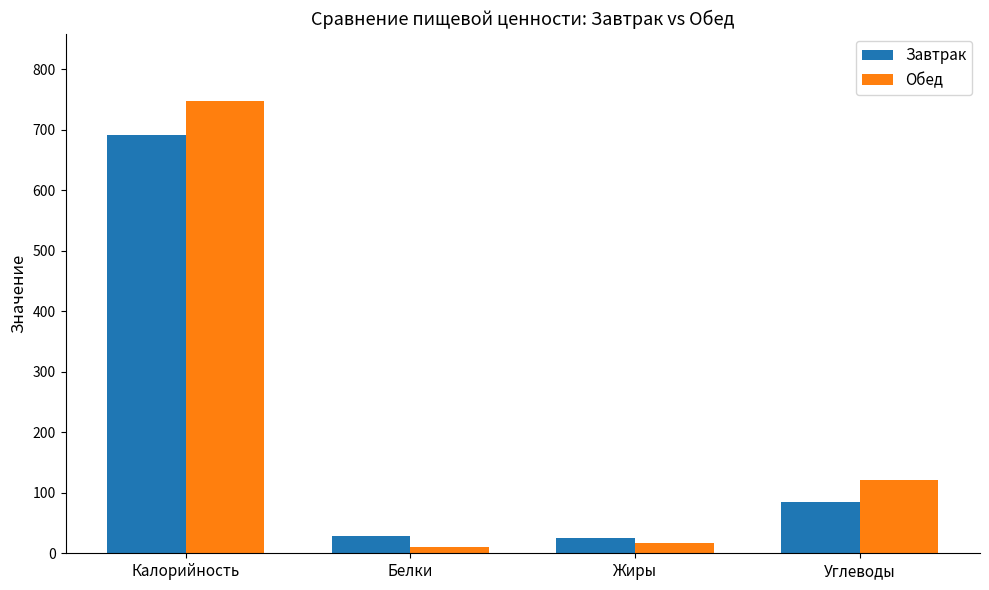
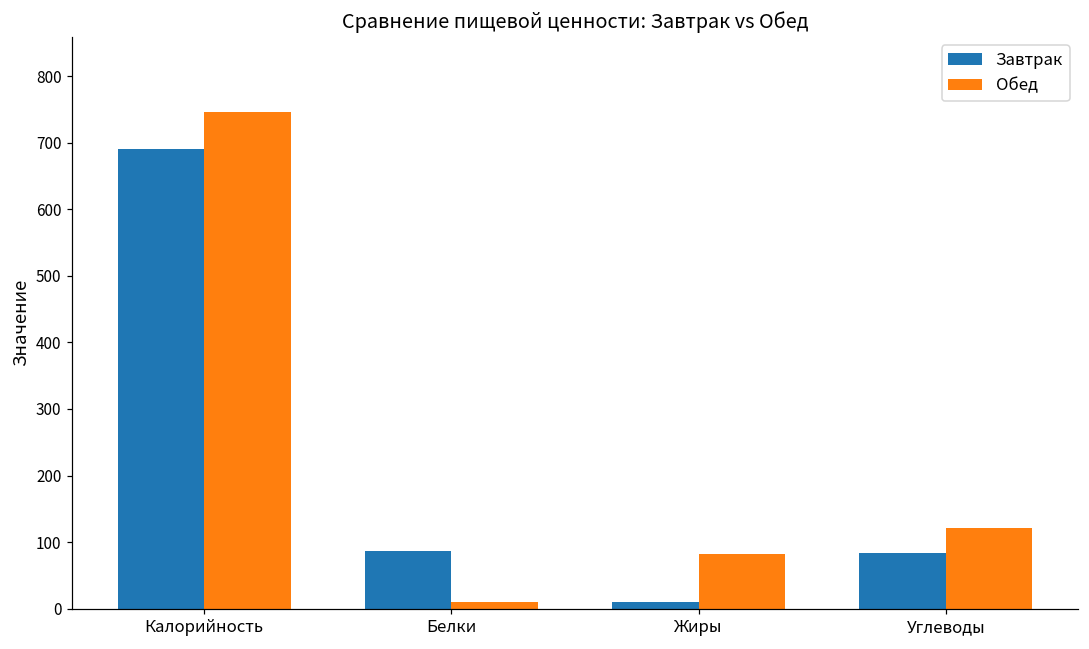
Завтрак, Белки: 30 -> 90
Завтрак, Жиры: 30 -> 10
Обед, Жиры: 20 -> 80
